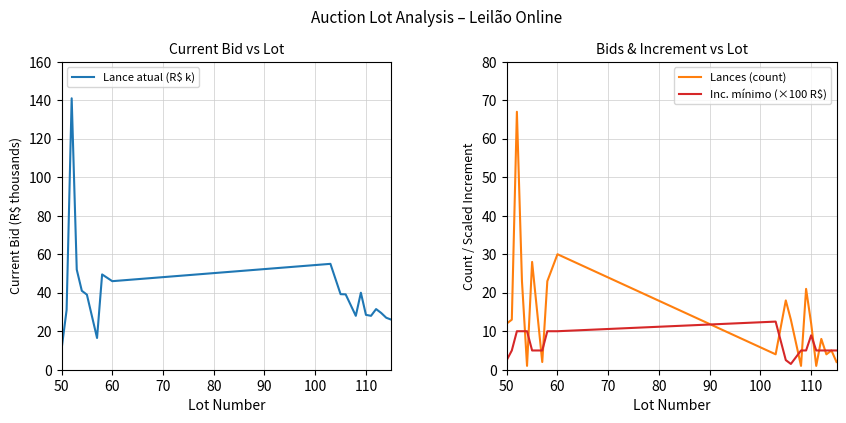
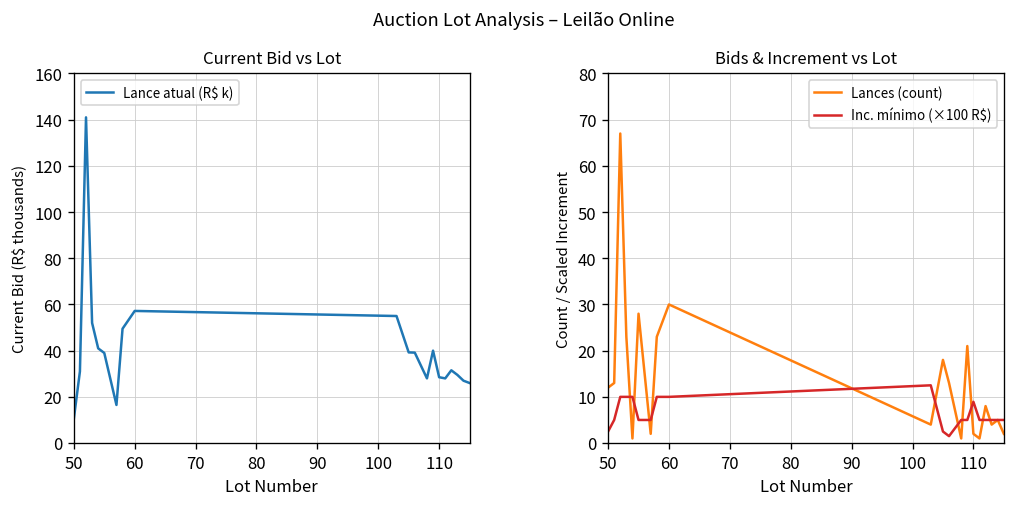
Current Bid vs Lot, 60: 46 -> 57
Bids & Increment vs Lot, Lances (count), 110: 12 -> 2
